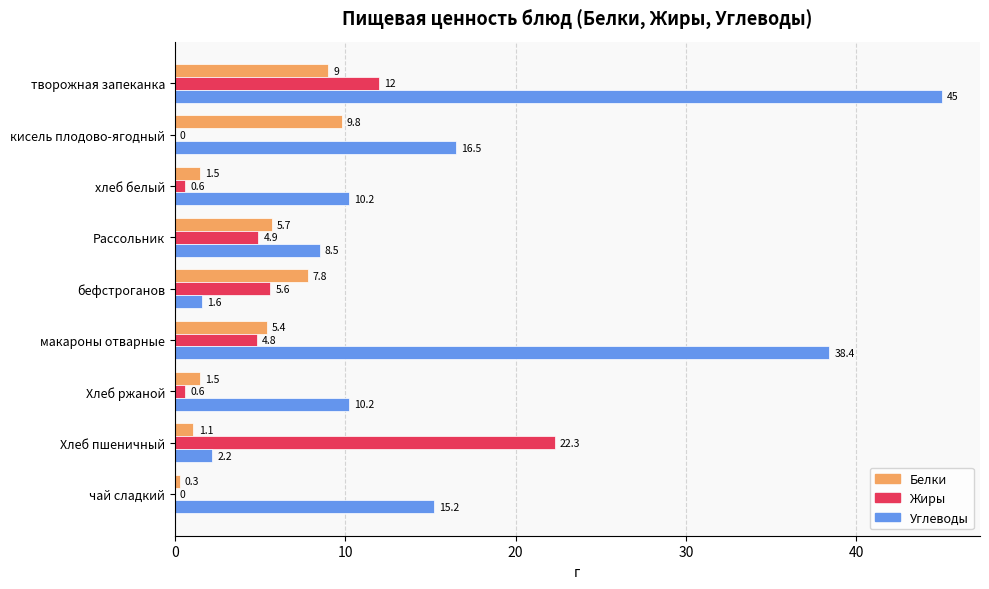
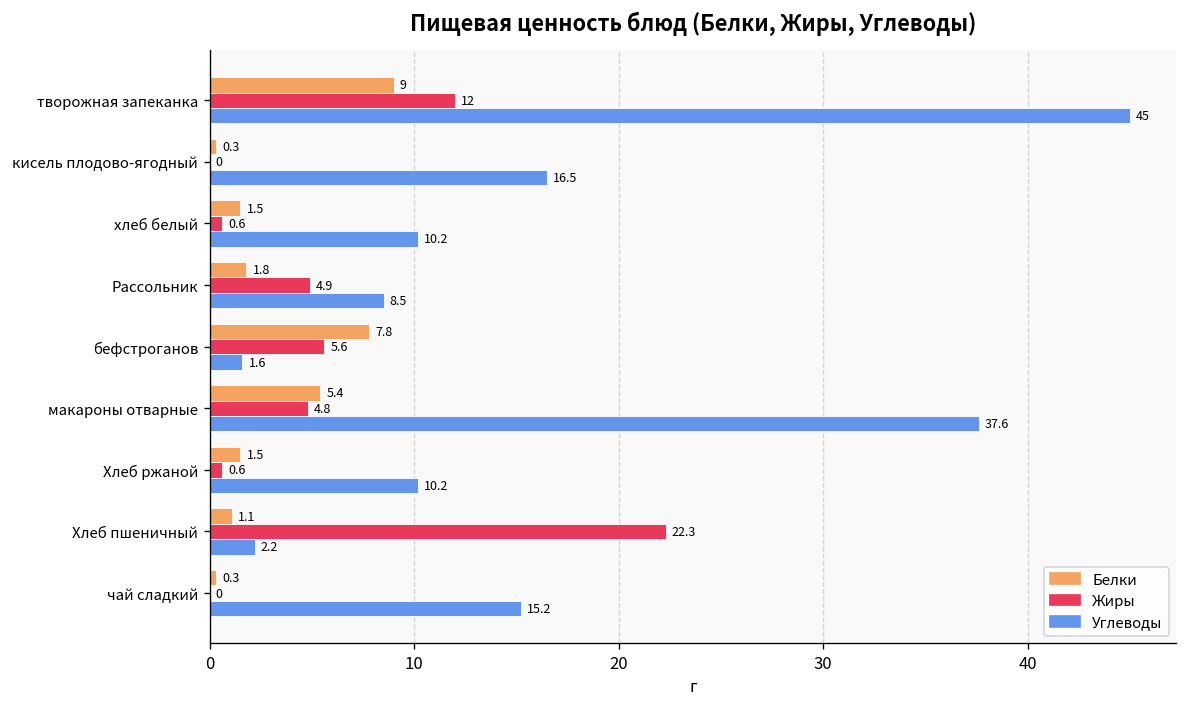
Белки, кисель плодово-ягодный: 9.8 -> 0.3
Белки, Рассольник: 5.7 -> 1.8
Углеводы, макароны отварные: 38.4 -> 37.6
